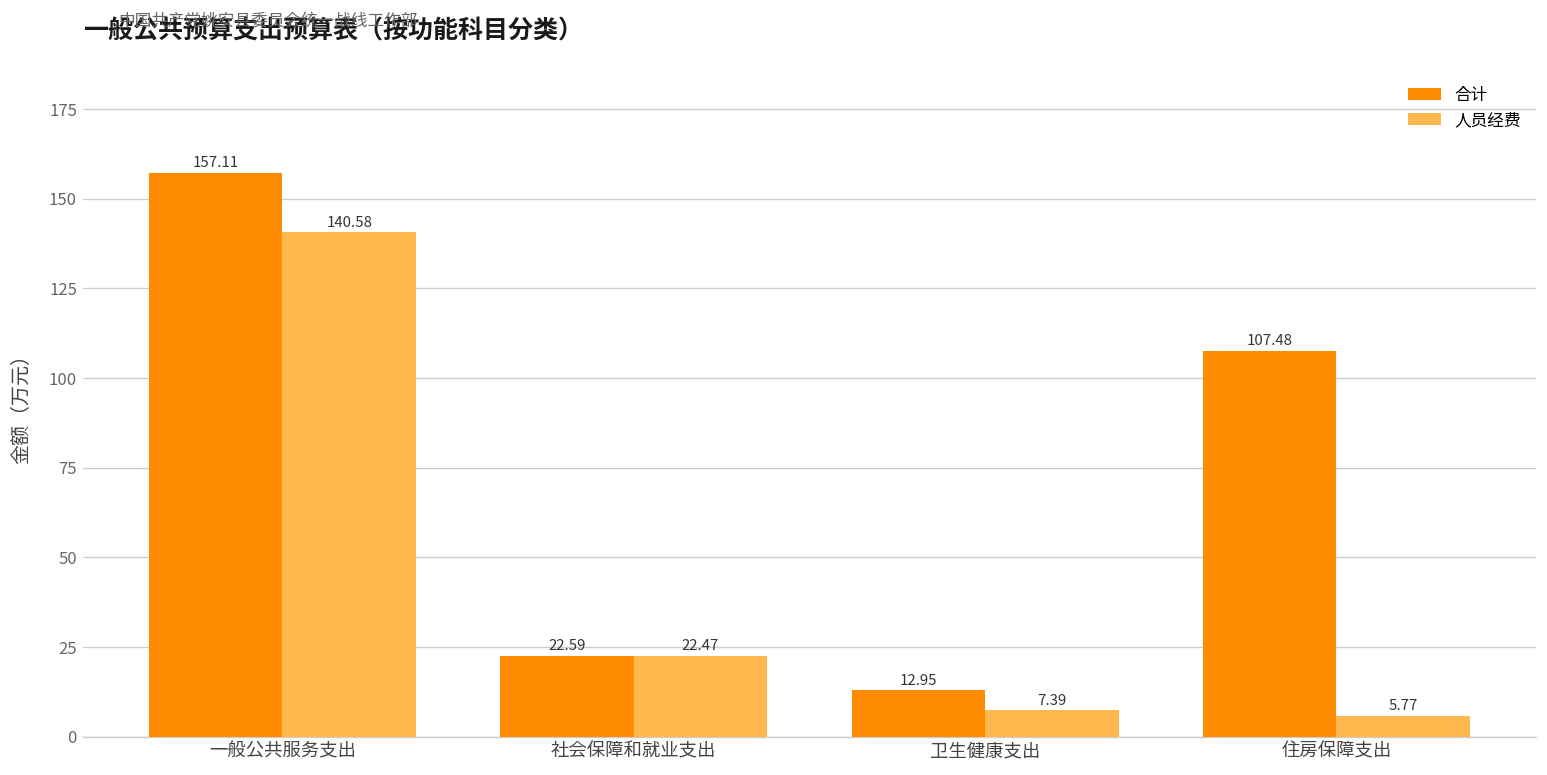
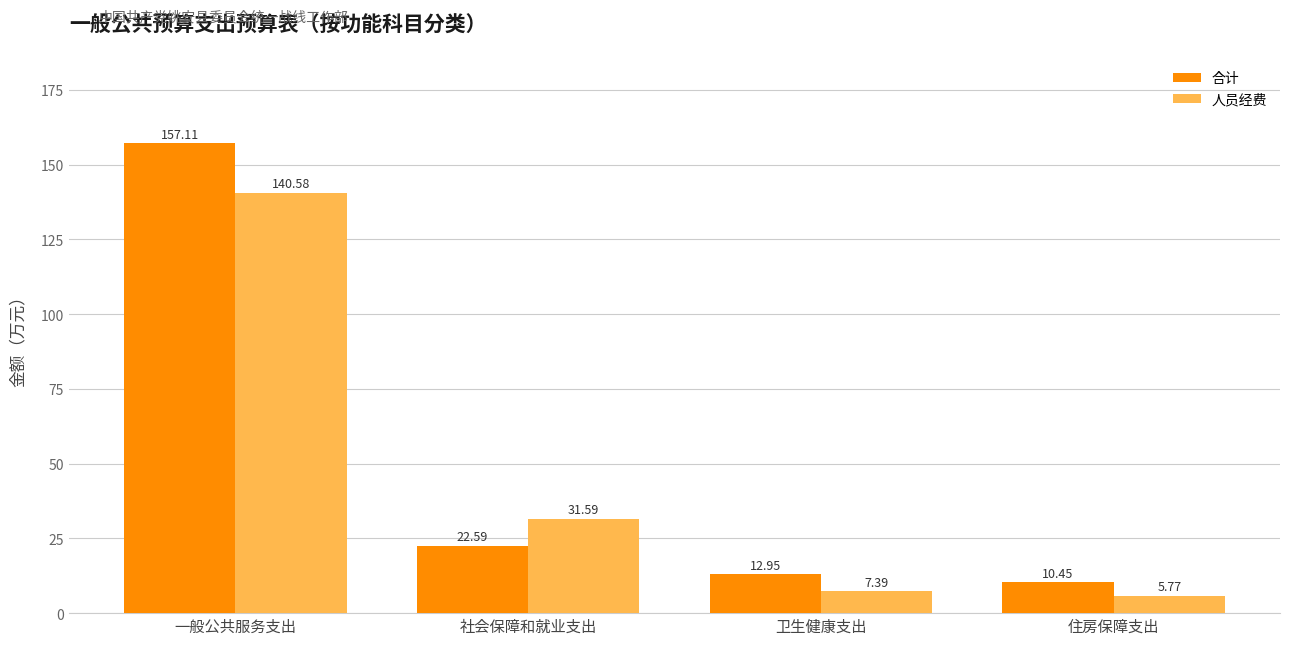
人员经费, 社会保障和就业支出: 22.47 -> 31.59
合计, 住房保障支出: 107.48 -> 10.45
